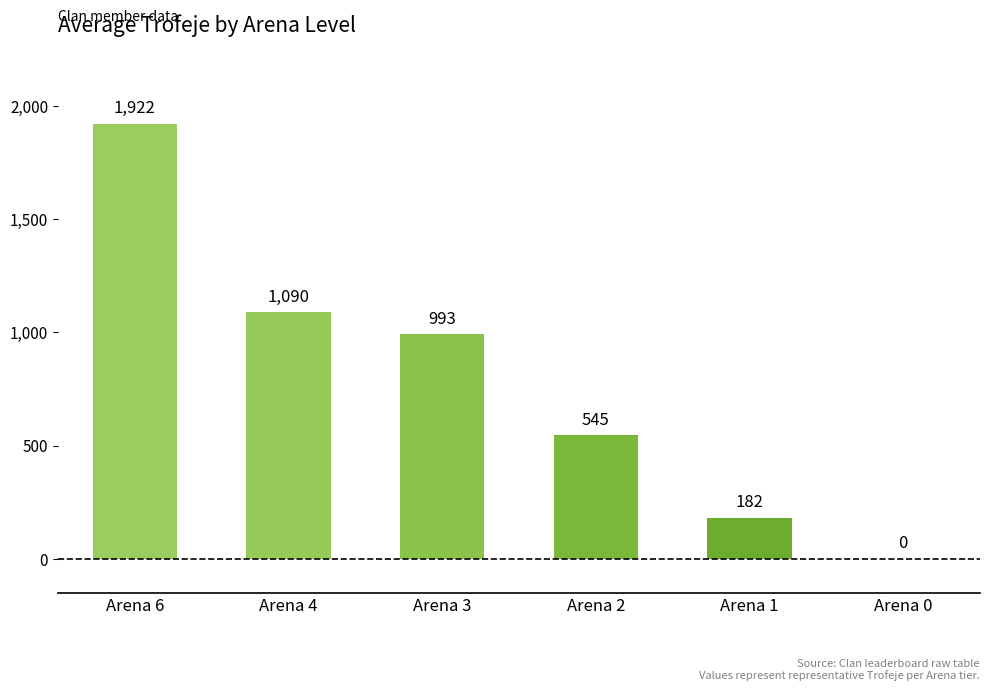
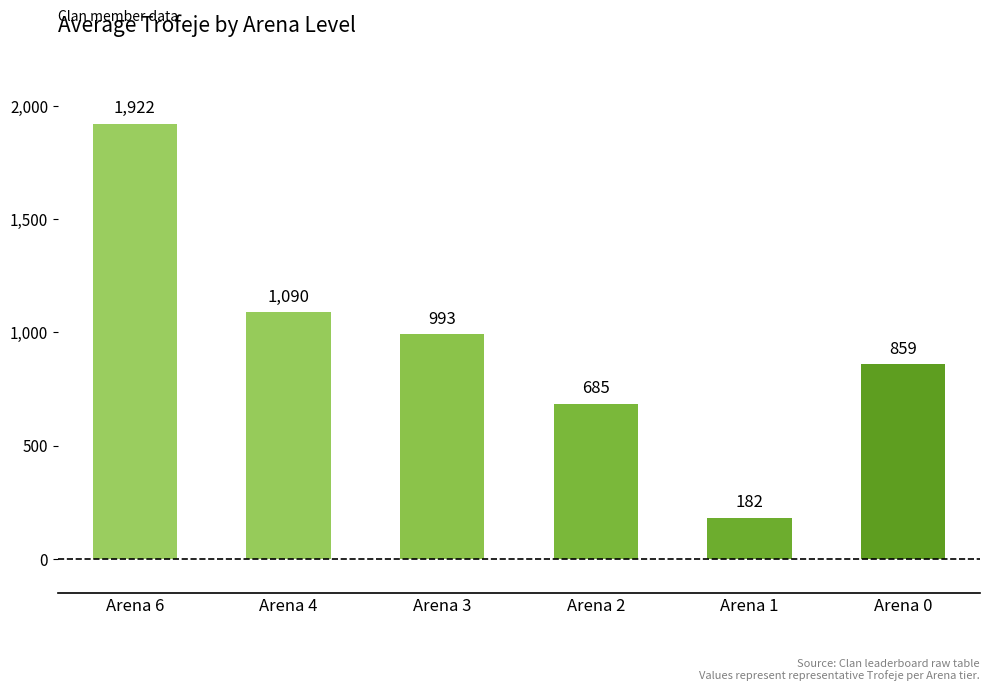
Arena 2: 545 -> 685
Arena 0: 0 -> 859
